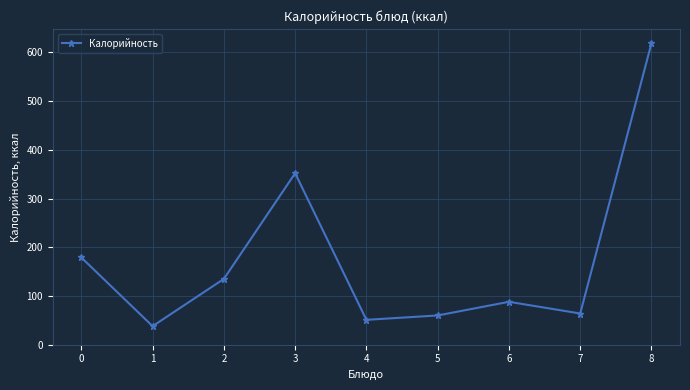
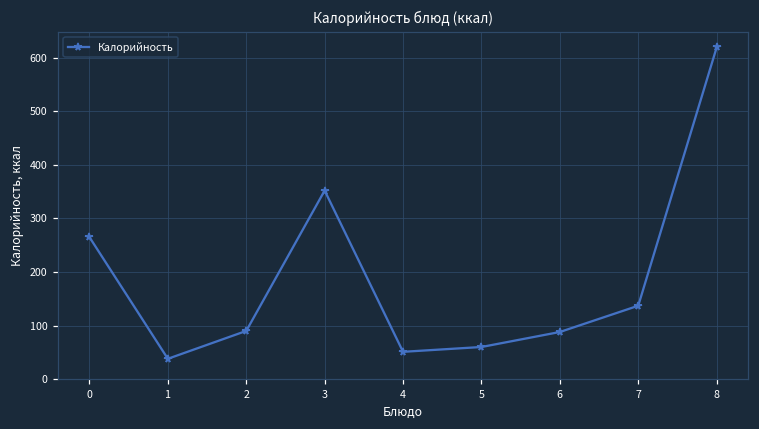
0: 180 -> 270
2: 140 -> 90
7: 60 -> 140
